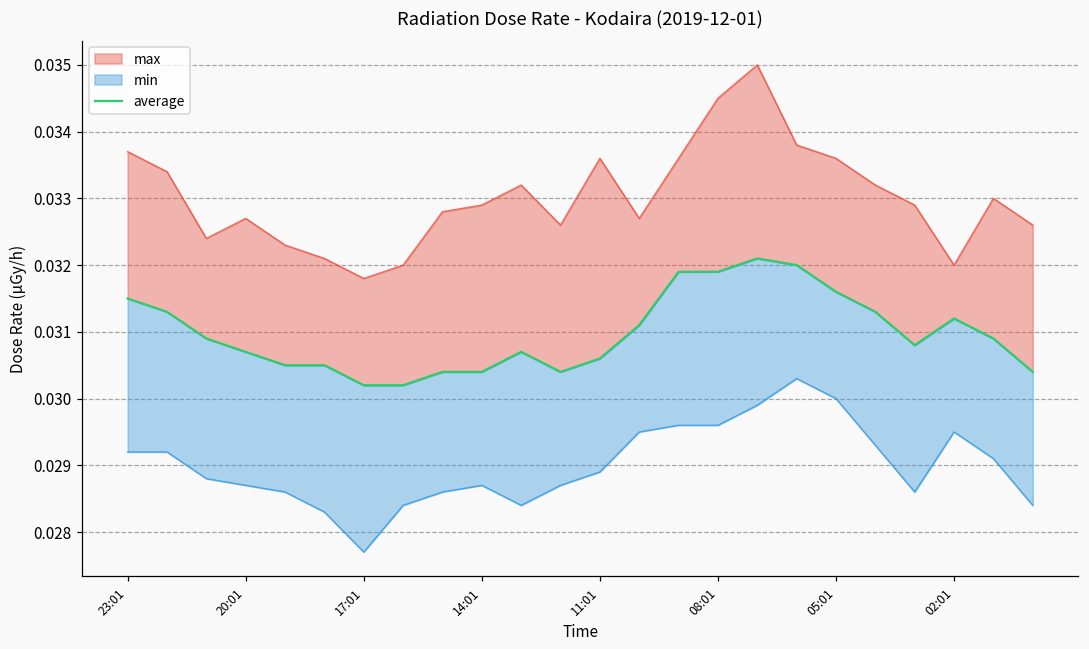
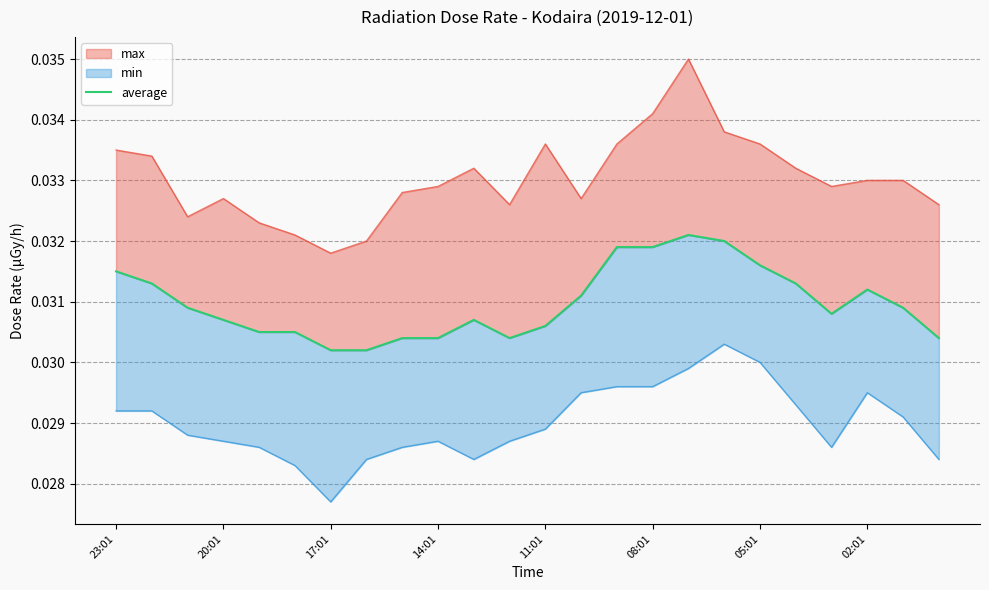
max, 23:01: 0.0337 -> 0.0335
max, 08:01: 0.0345 -> 0.0341
max, 02:01: 0.032 -> 0.033
